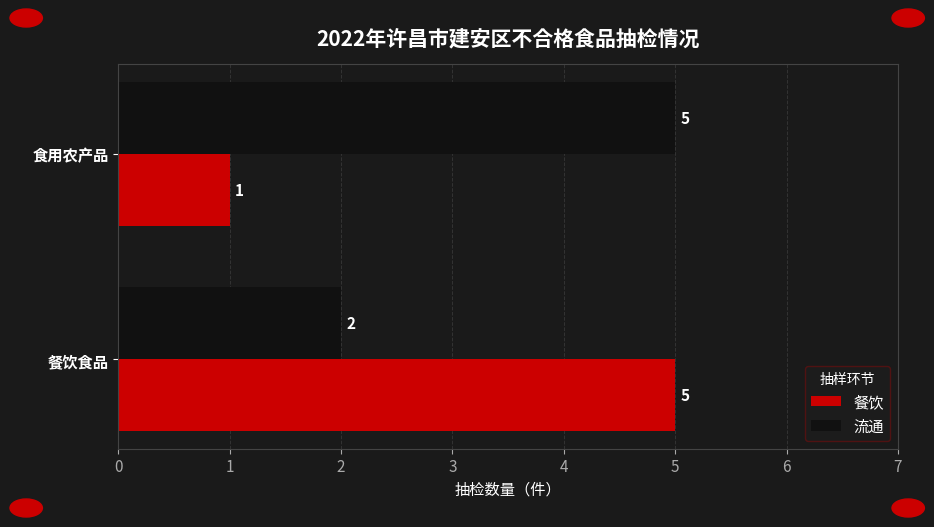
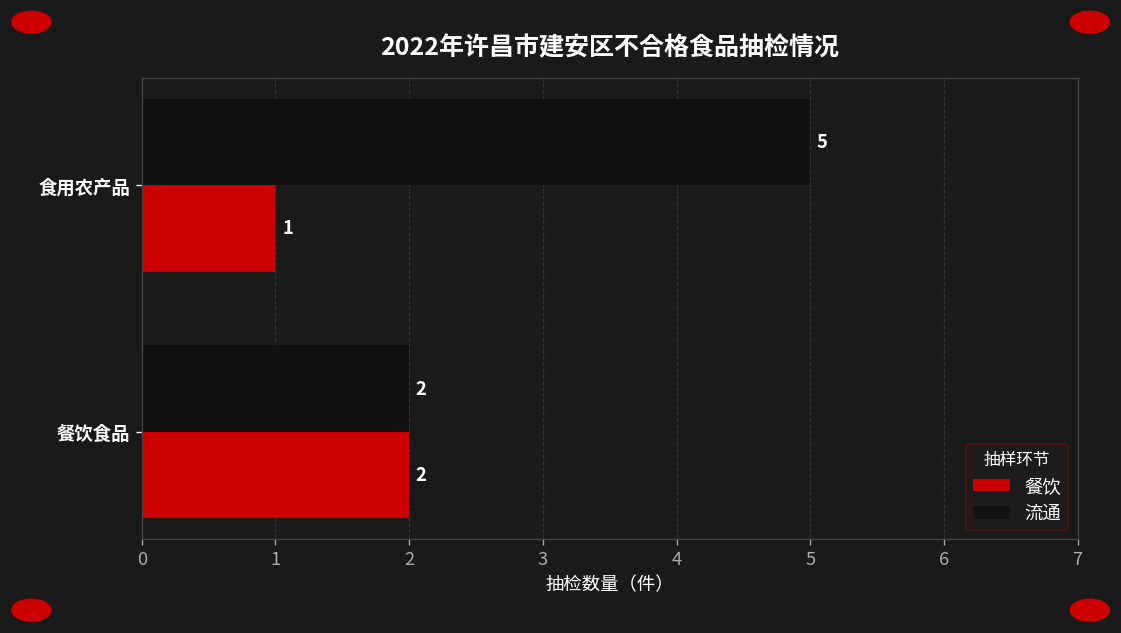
餐饮, 餐饮食品: 5 -> 2
